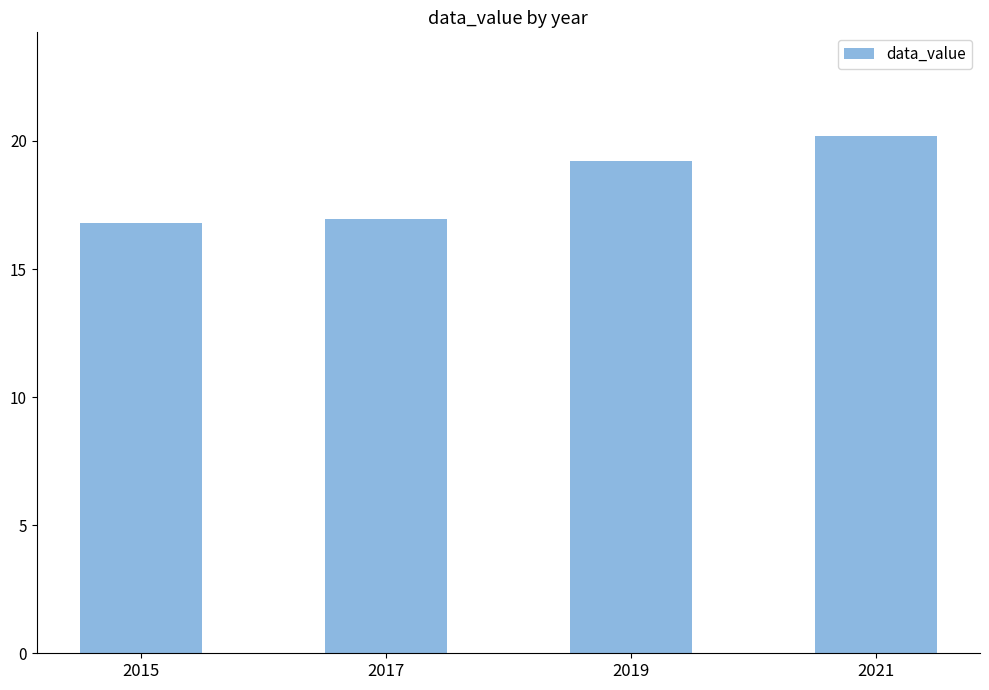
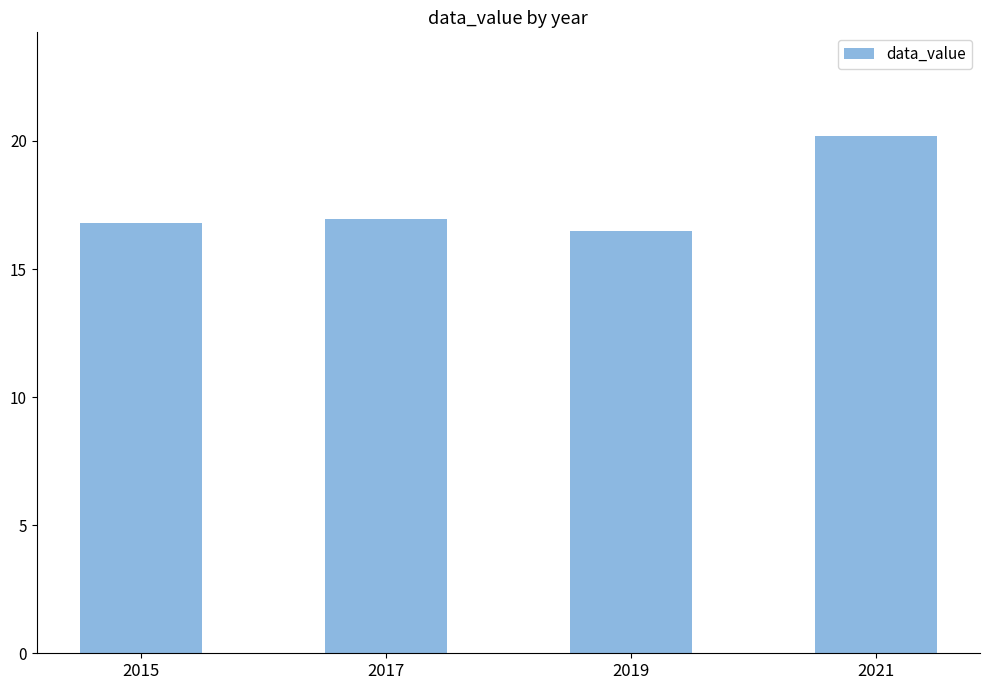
2019: 19.2 -> 16.5
